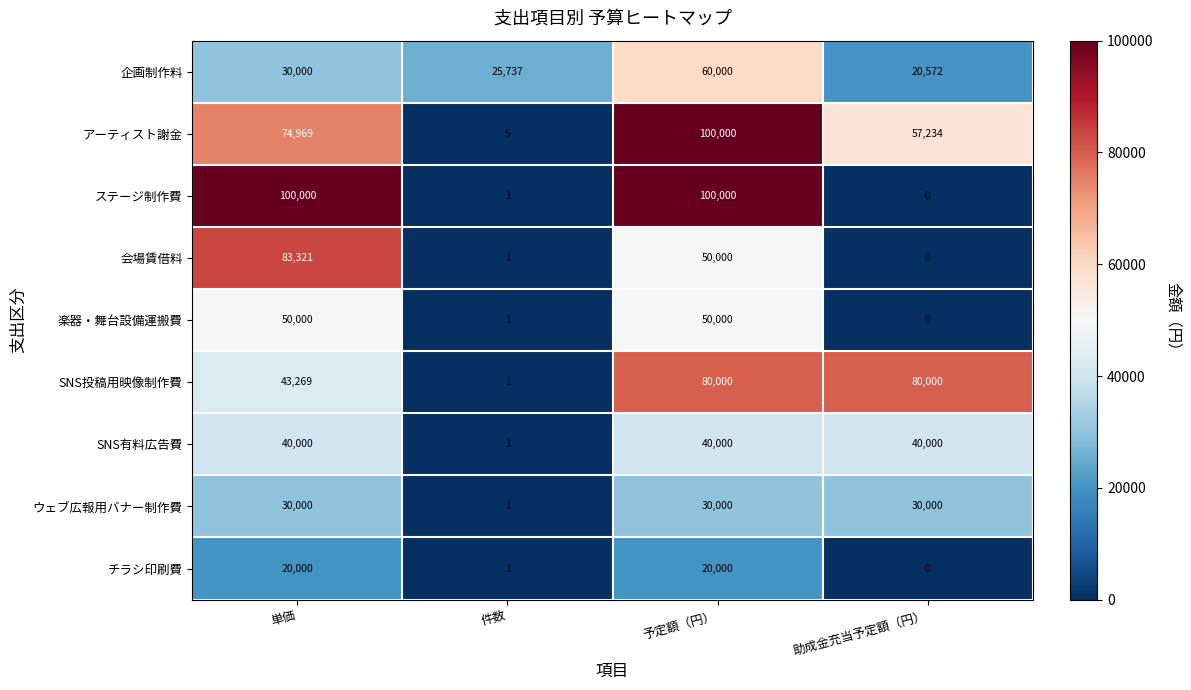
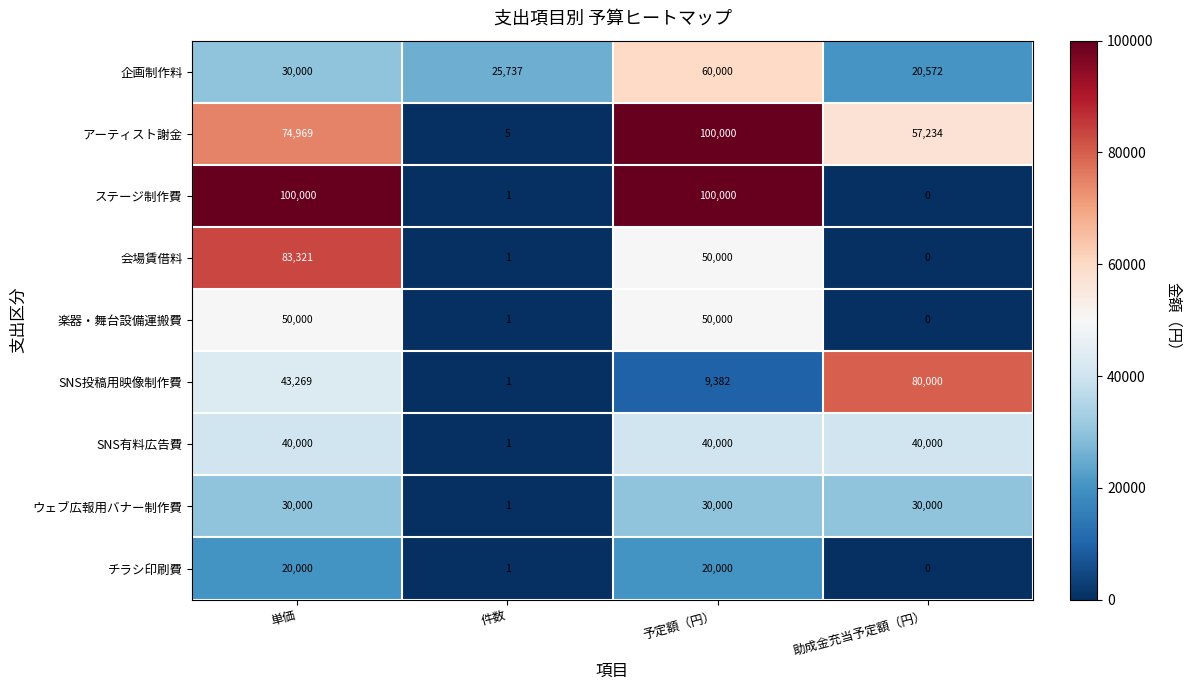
SNS投稿用映像制作費, 予定額（円）: 80,000 -> 9,382
